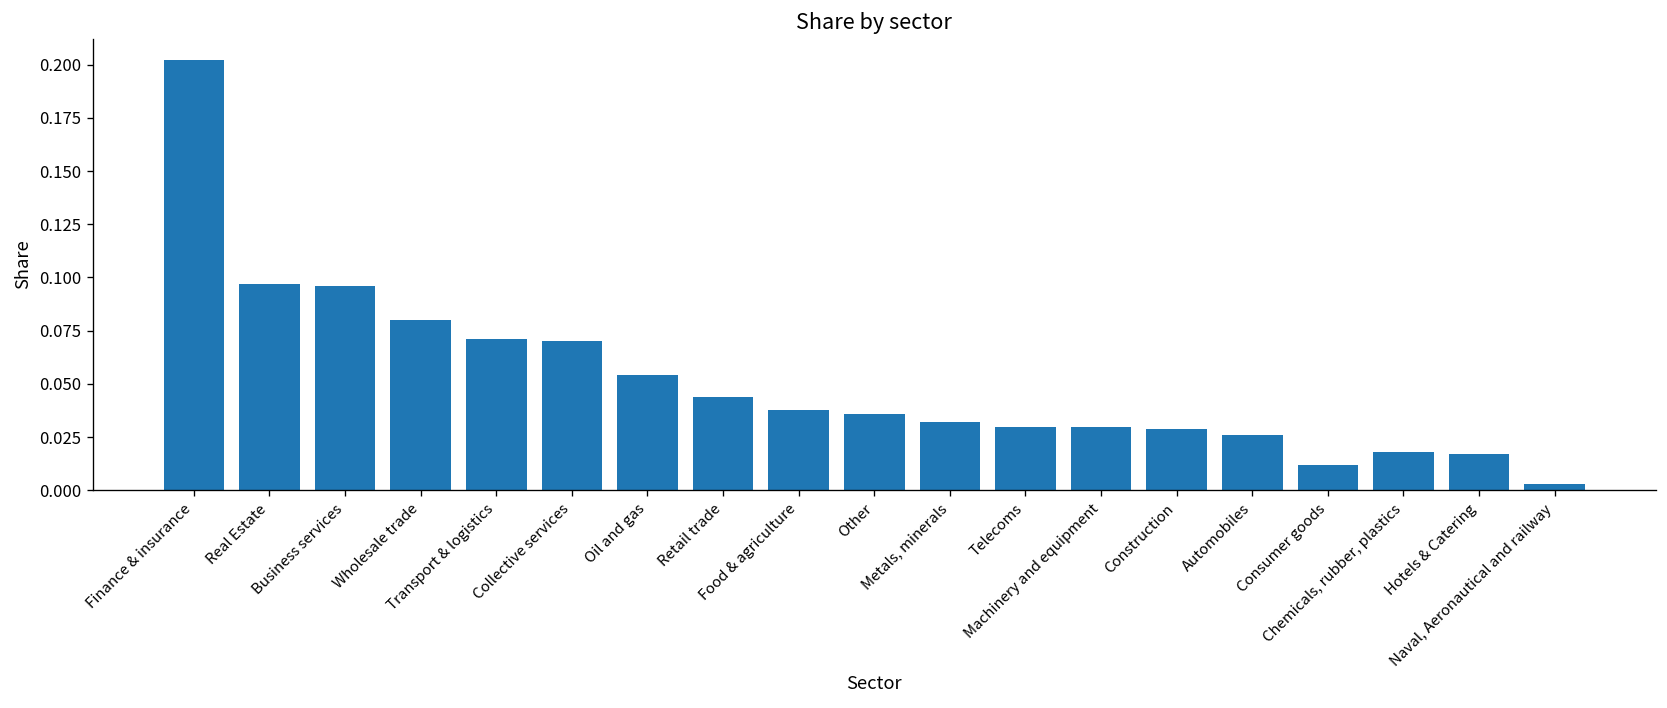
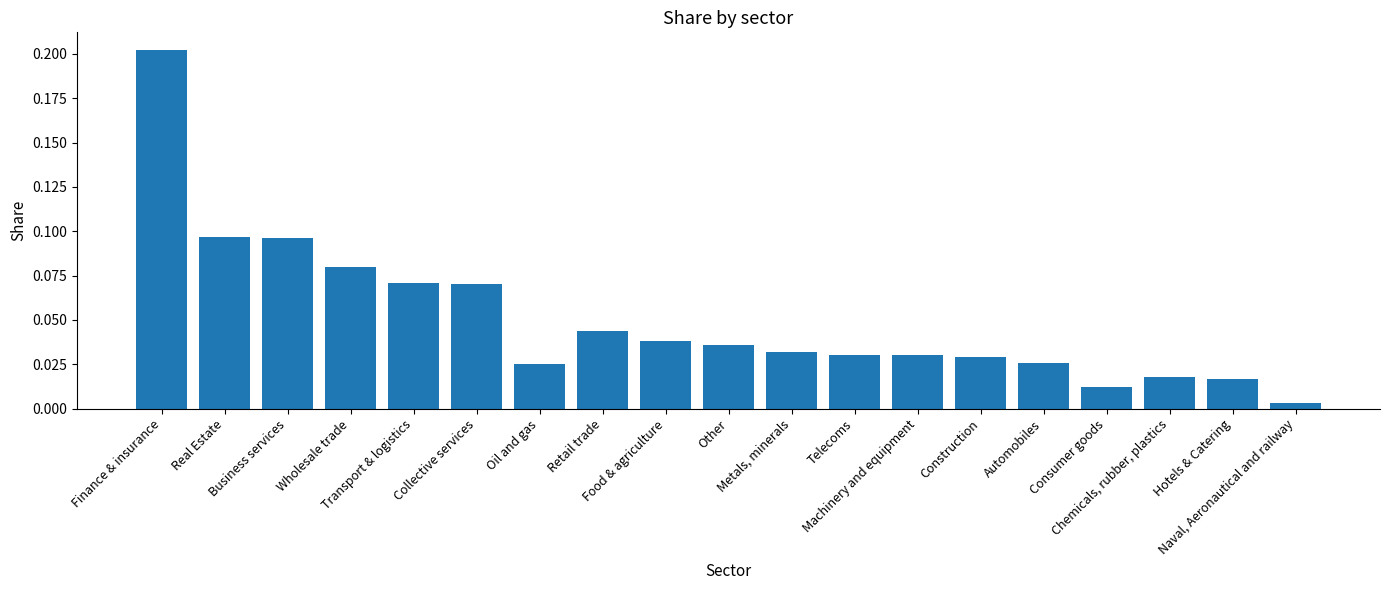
Oil and gas: 0.054 -> 0.025
